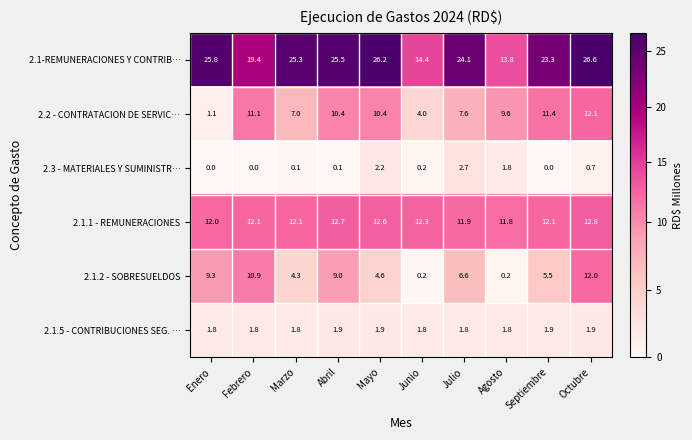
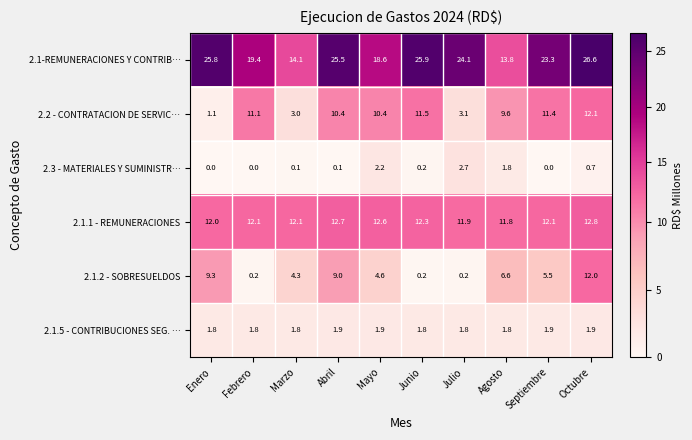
2.1-REMUNERACIONES Y CONTRIB…, Marzo: 25.3 -> 14.1
2.1-REMUNERACIONES Y CONTRIB…, Mayo: 26.2 -> 18.6
2.1-REMUNERACIONES Y CONTRIB…, Junio: 14.4 -> 25.9
2.2 - CONTRATACION DE SERVIC…, Marzo: 7.0 -> 3.0
2.2 - CONTRATACION DE SERVIC…, Junio: 4.0 -> 11.5
2.2 - CONTRATACION DE SERVIC…, Julio: 7.6 -> 3.1
2.1.2 - SOBRESUELDOS, Febrero: 10.9 -> 0.2
2.1.2 - SOBRESUELDOS, Julio: 6.6 -> 0.2
2.1.2 - SOBRESUELDOS, Agosto: 0.2 -> 6.6
